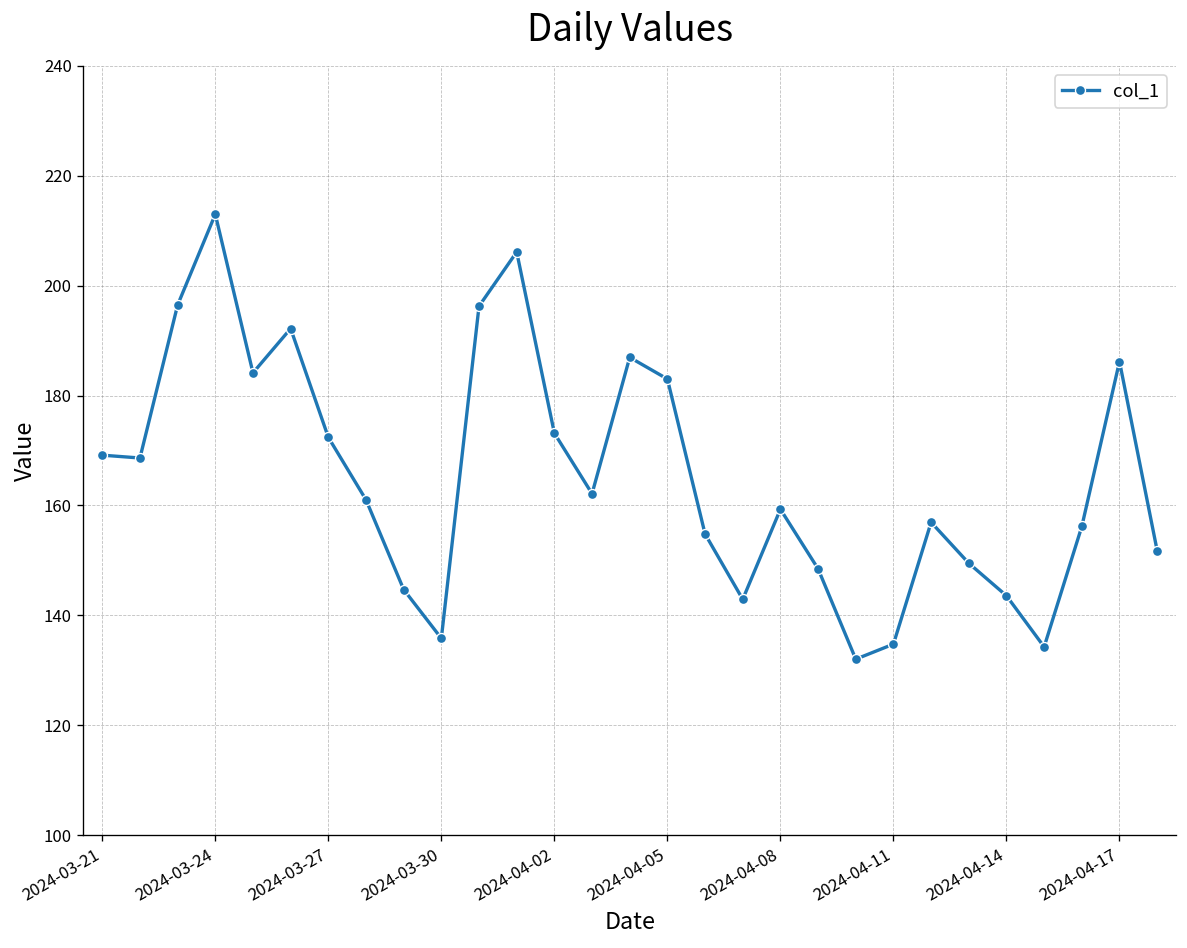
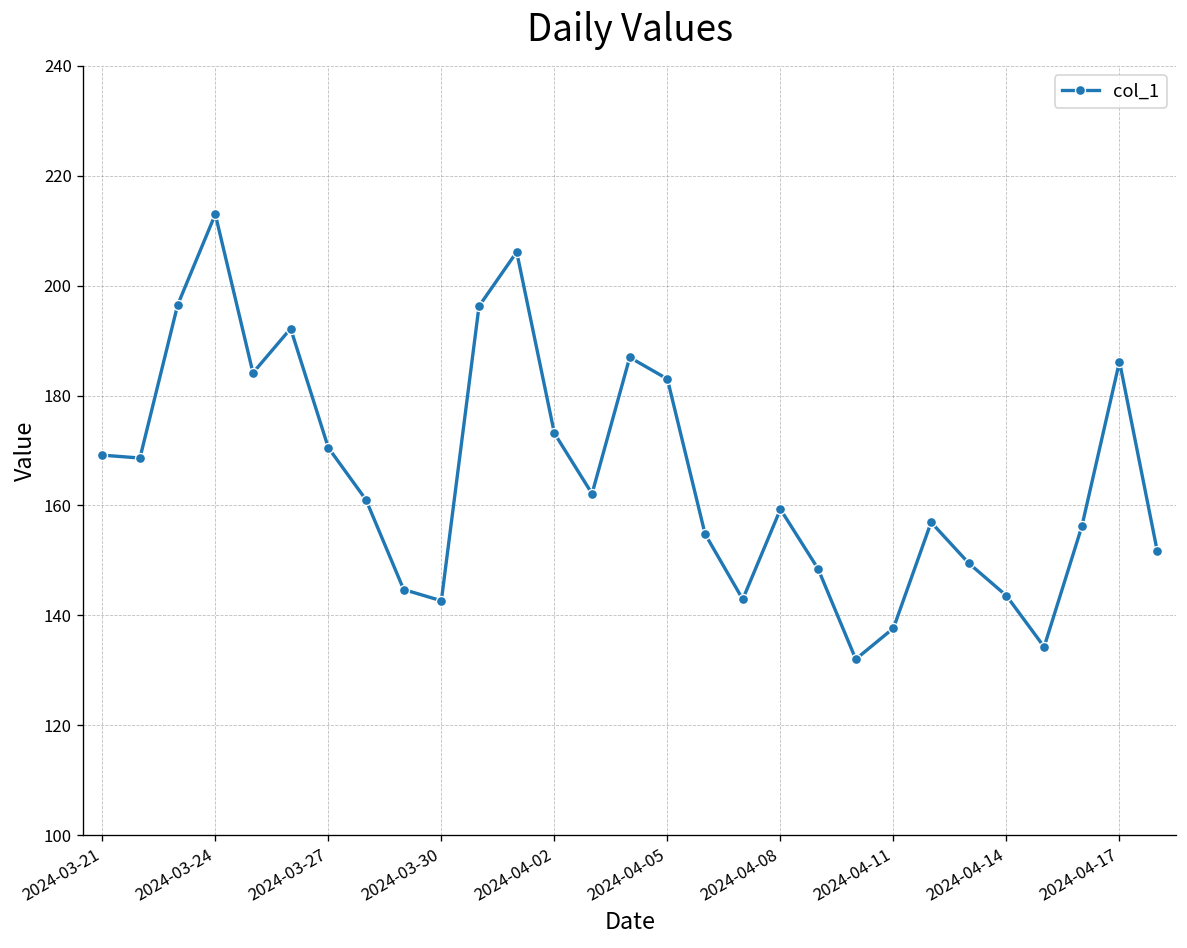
2024-03-27: 172 -> 171
2024-03-30: 136 -> 143
2024-04-11: 135 -> 138
